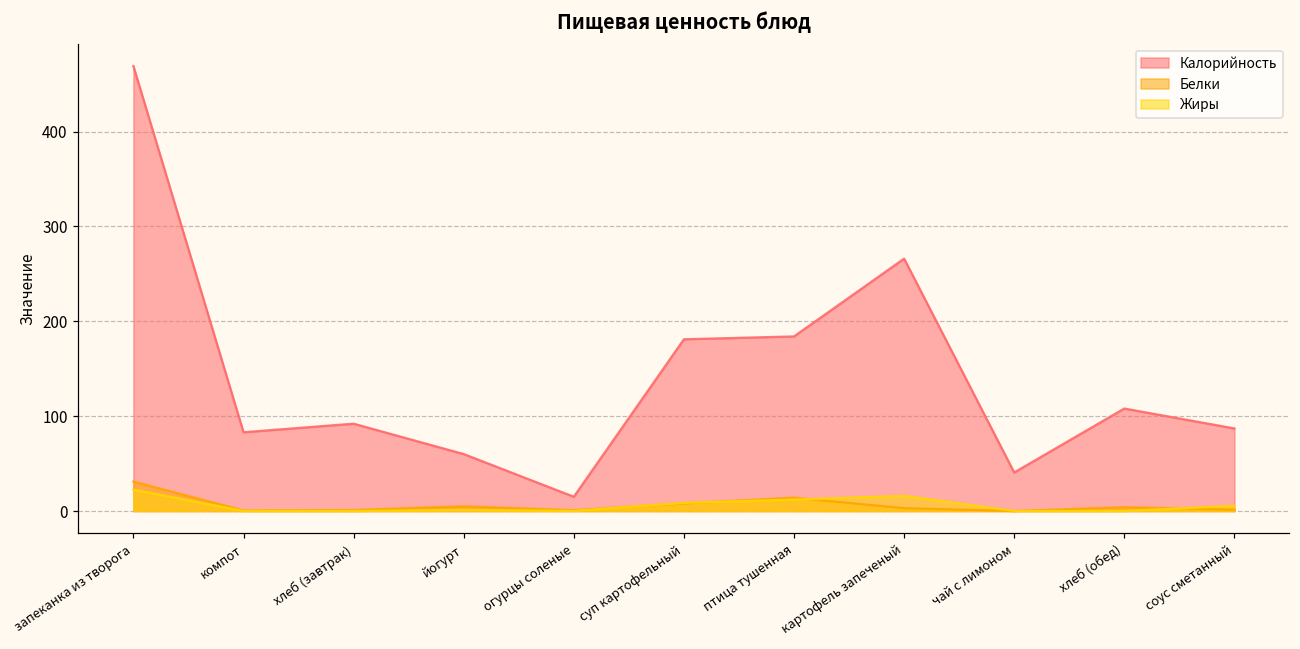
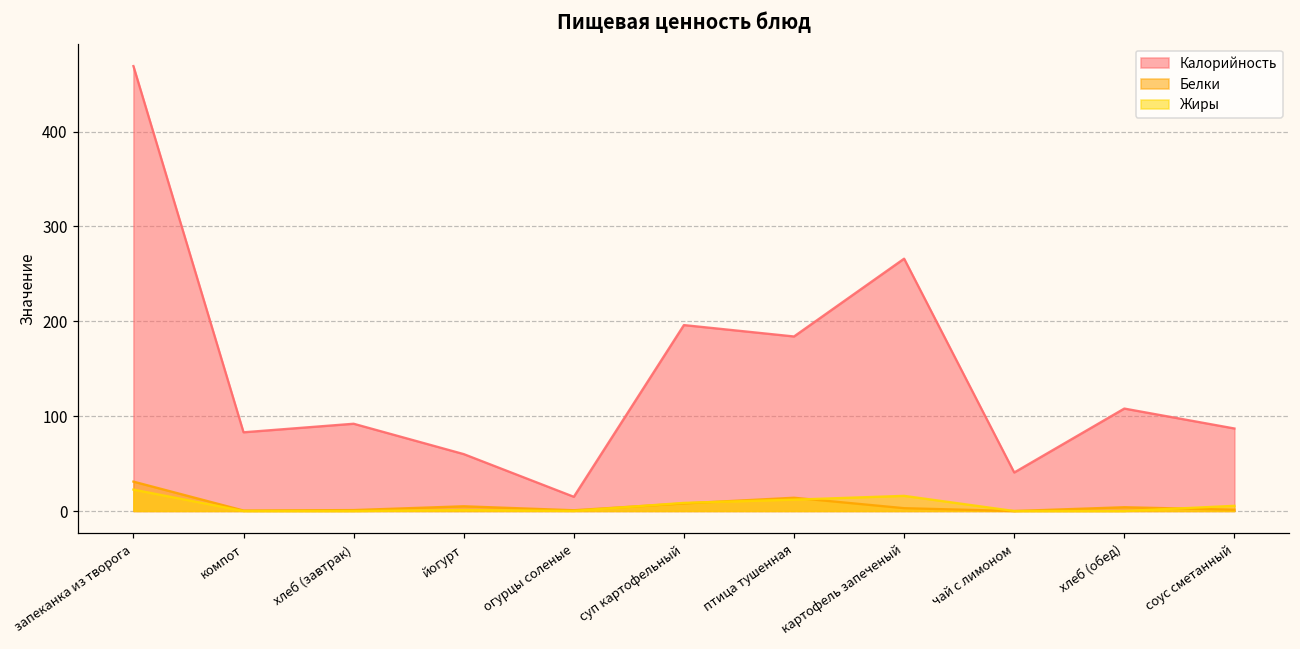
Калорийность, суп картофельный: 180 -> 200
